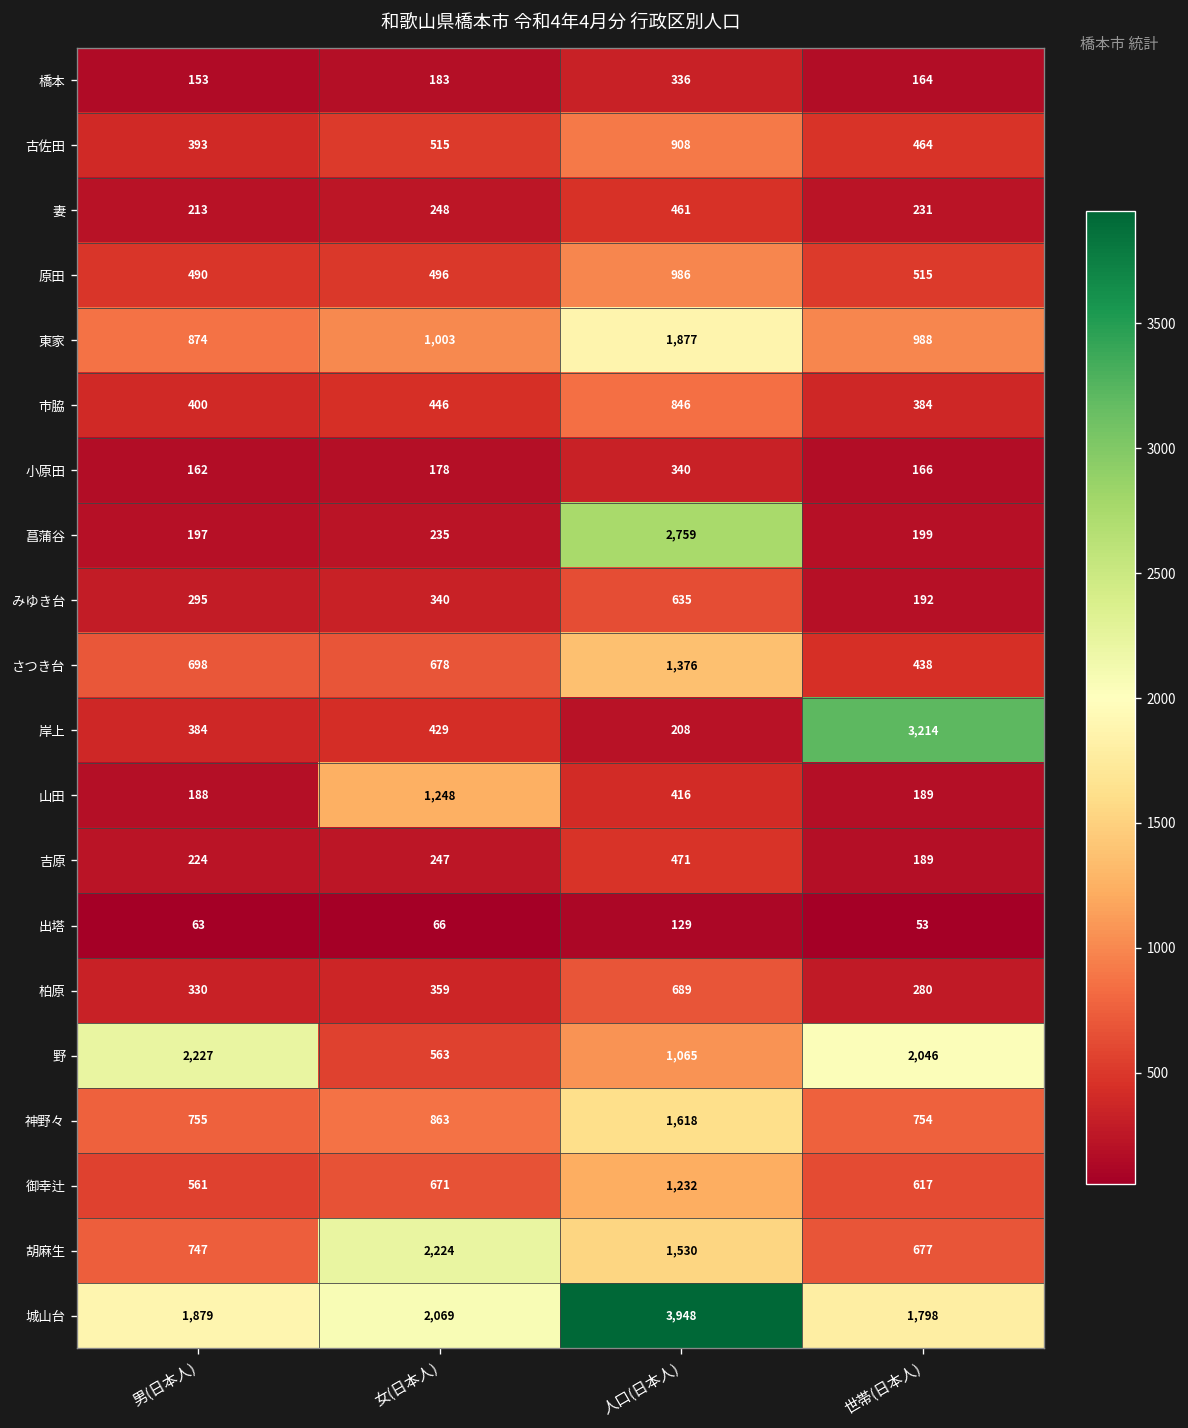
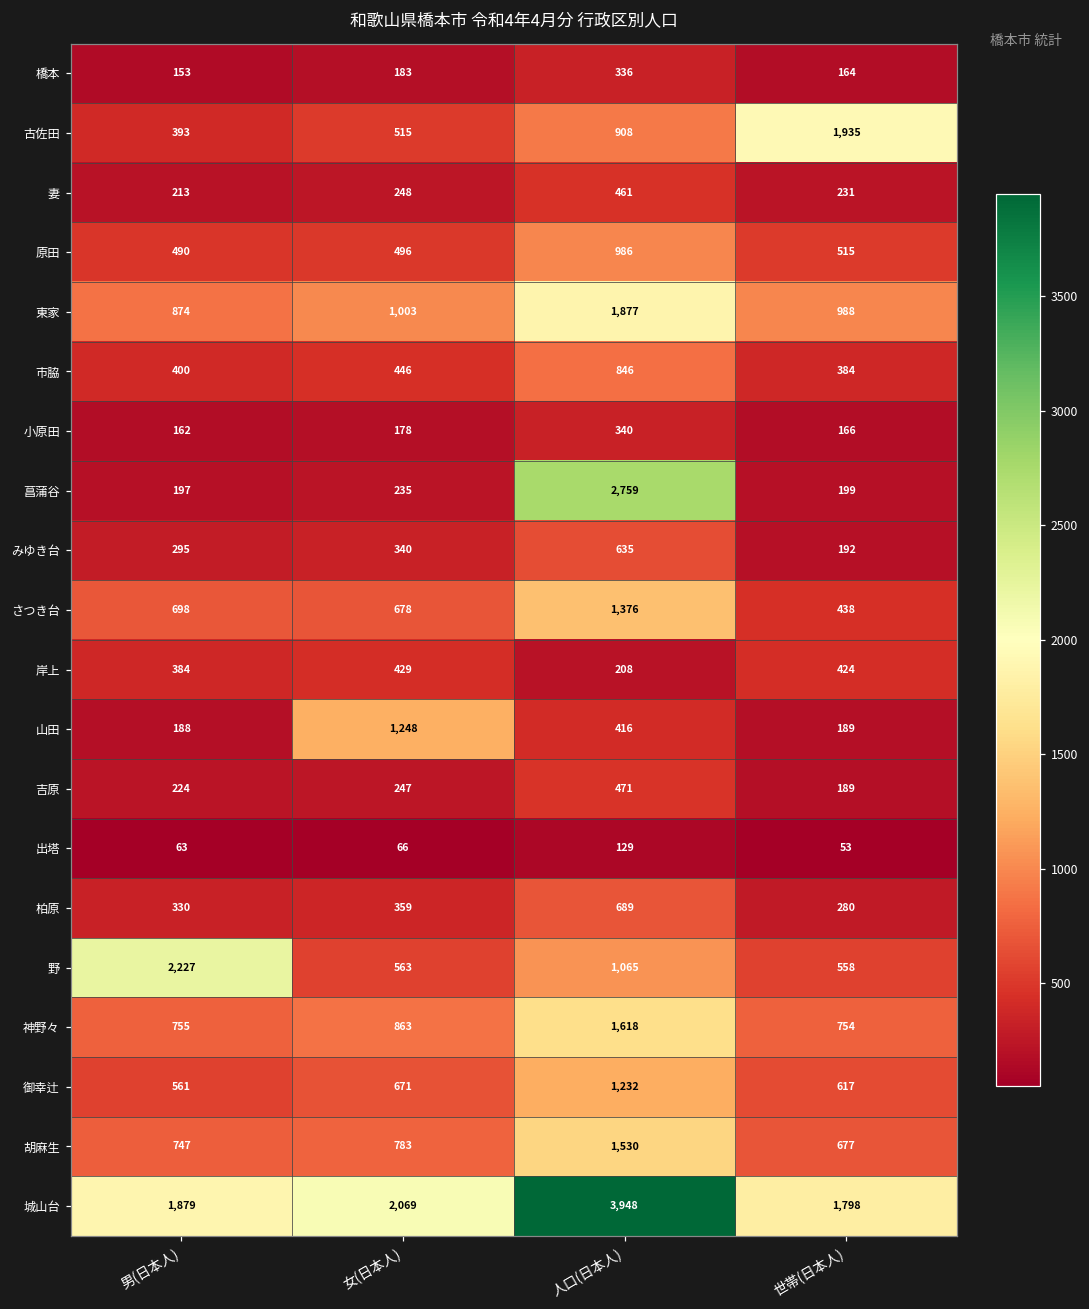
古佐田, 世帯(日本人): 464 -> 1,935
岸上, 世帯(日本人): 3,214 -> 424
野, 世帯(日本人): 2,046 -> 558
胡麻生, 女(日本人): 2,224 -> 783
